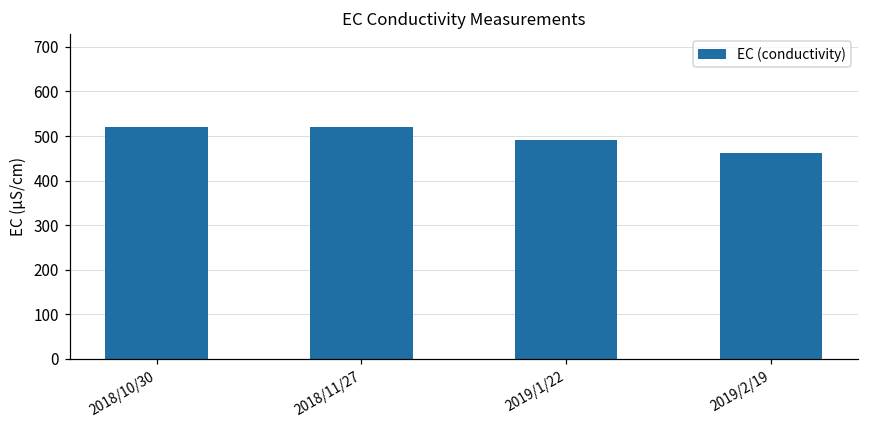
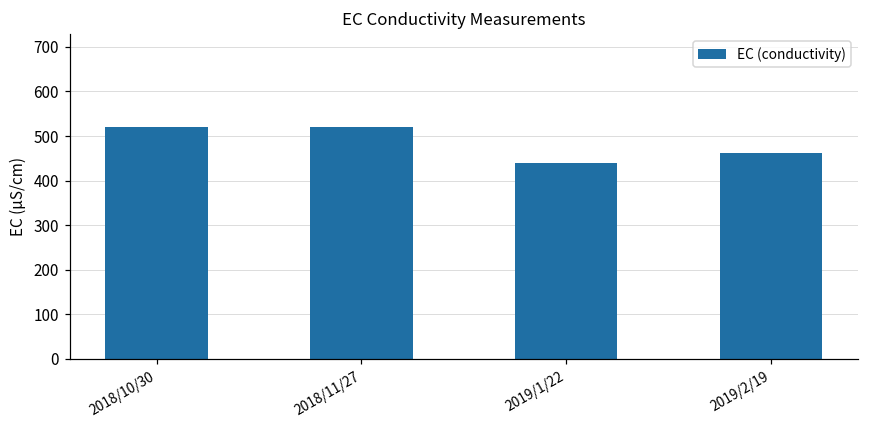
2019/1/22: 490 -> 440
